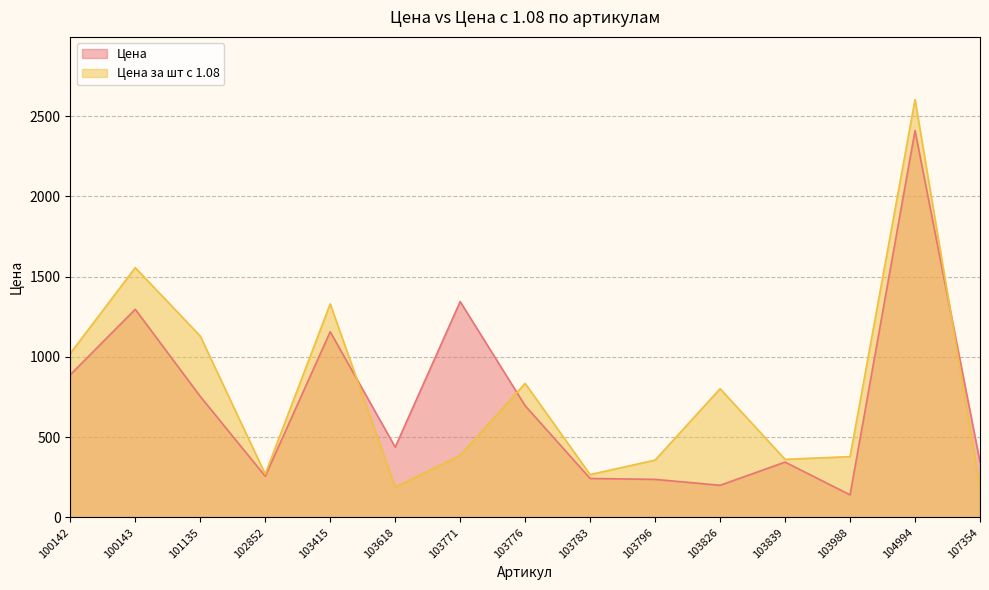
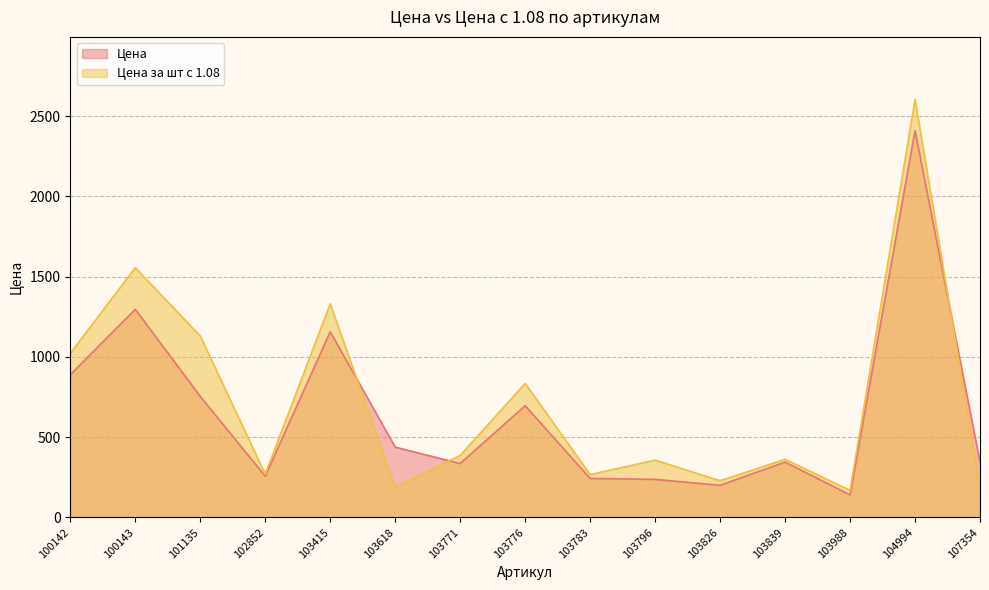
Цена, 103771: 1340 -> 340
Цена за шт с 1.08, 103826: 800 -> 230
Цена за шт с 1.08, 103988: 380 -> 170
